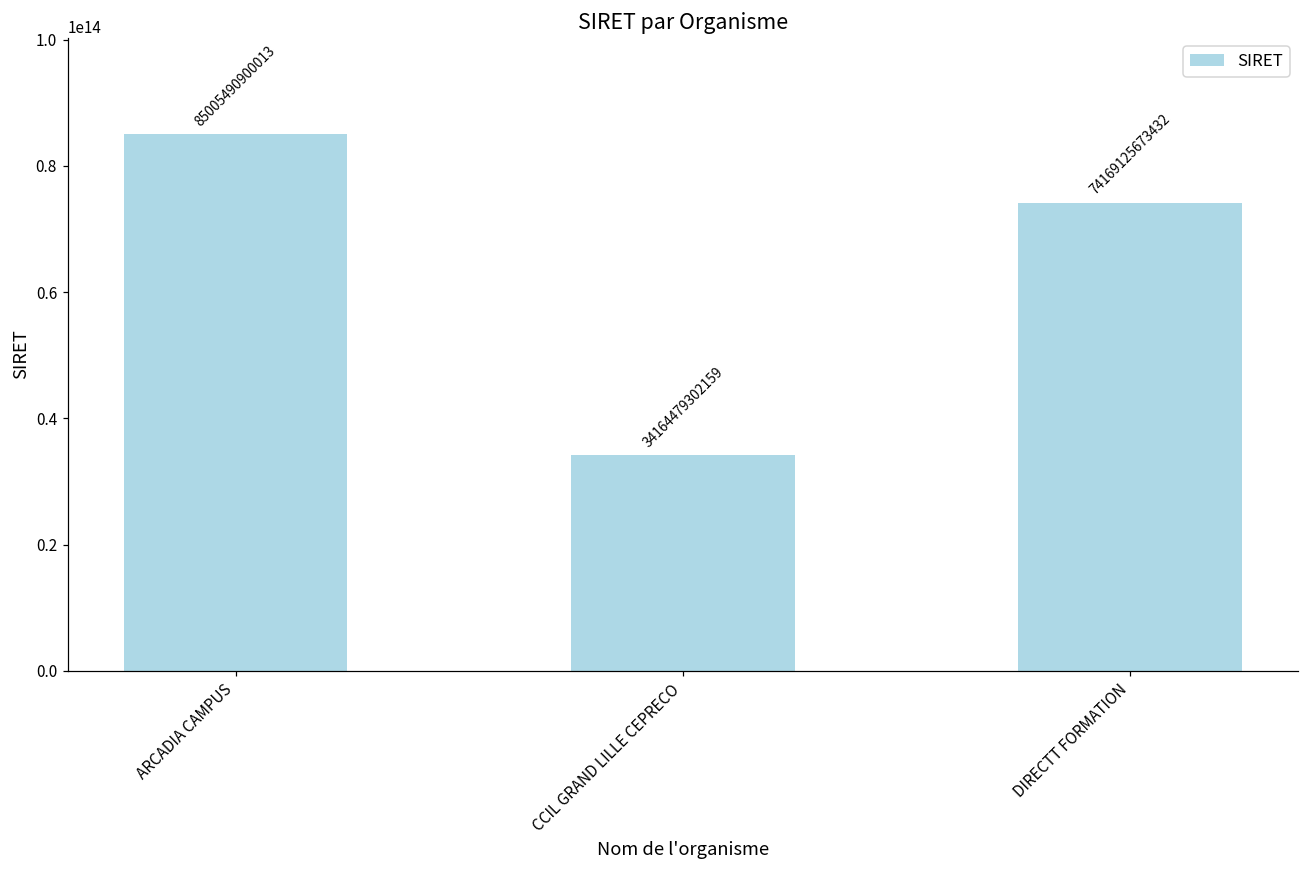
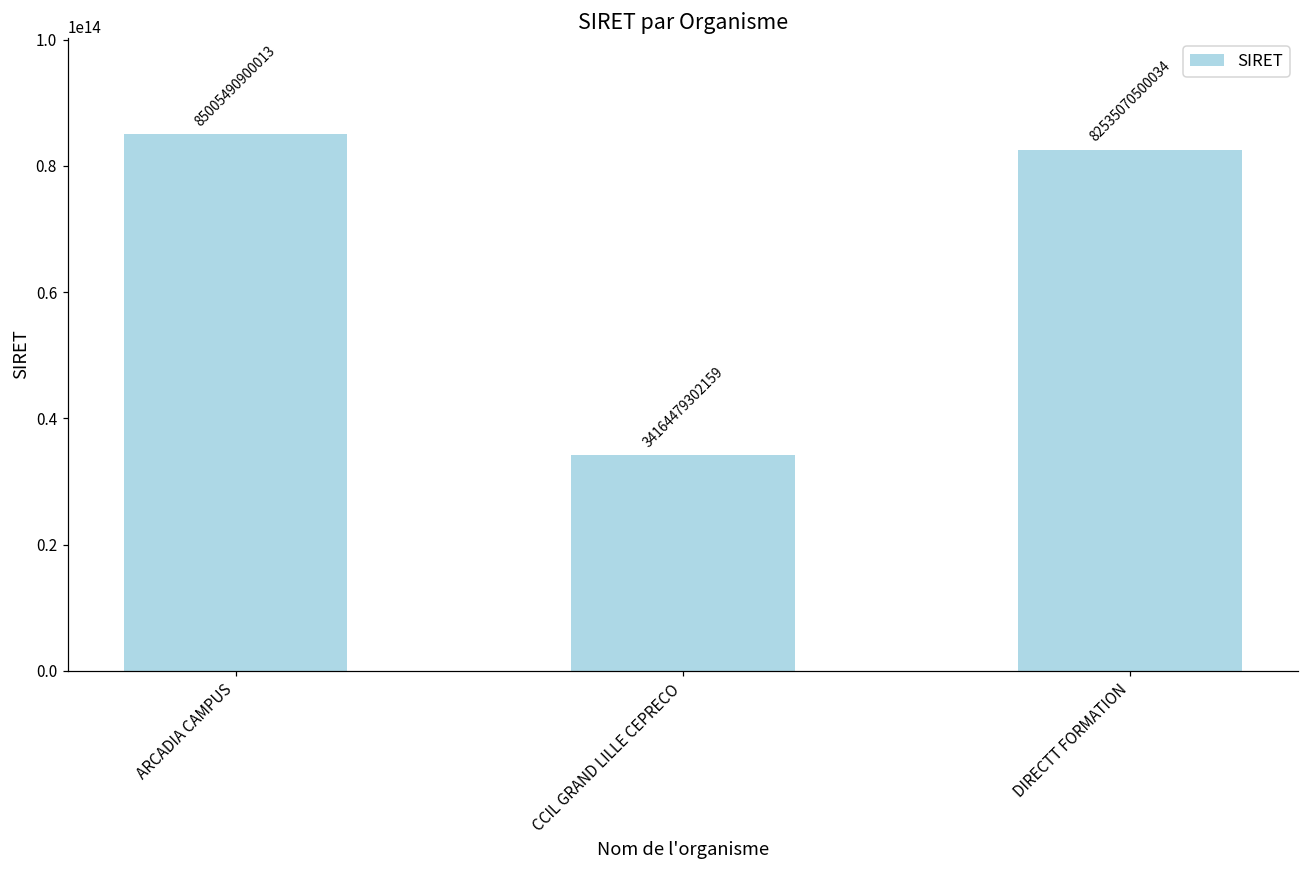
DIRECTT FORMATION: 74169125673432 -> 82535070500034
